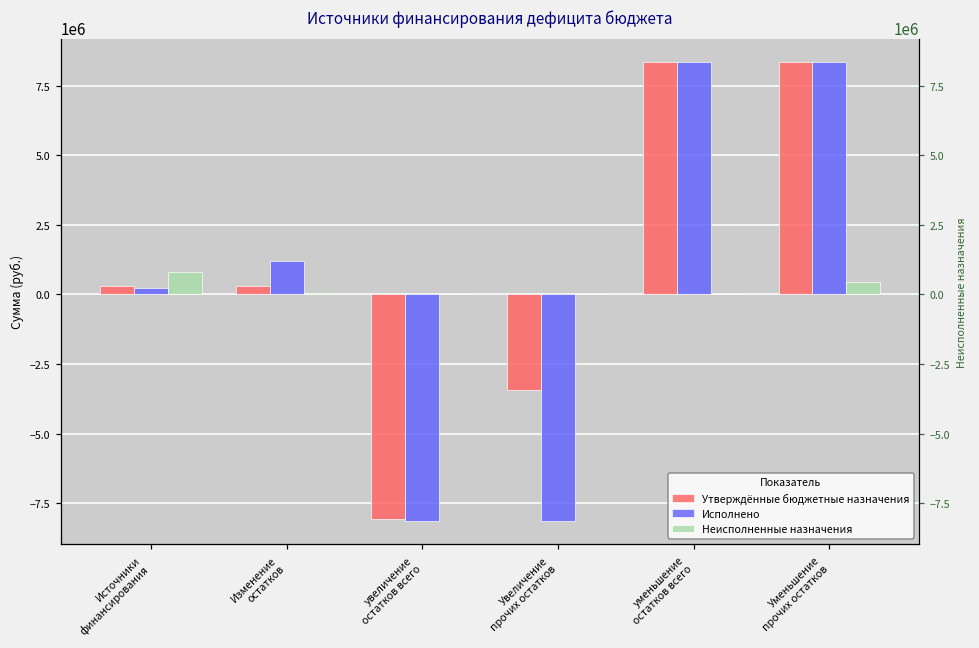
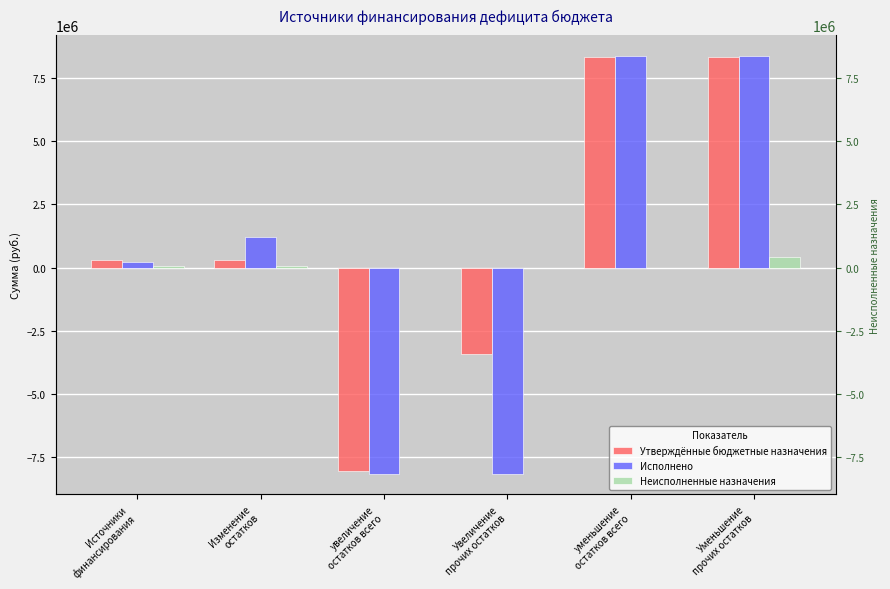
Неисполненные назначения, Источники финансирования: 800000 -> 100000
